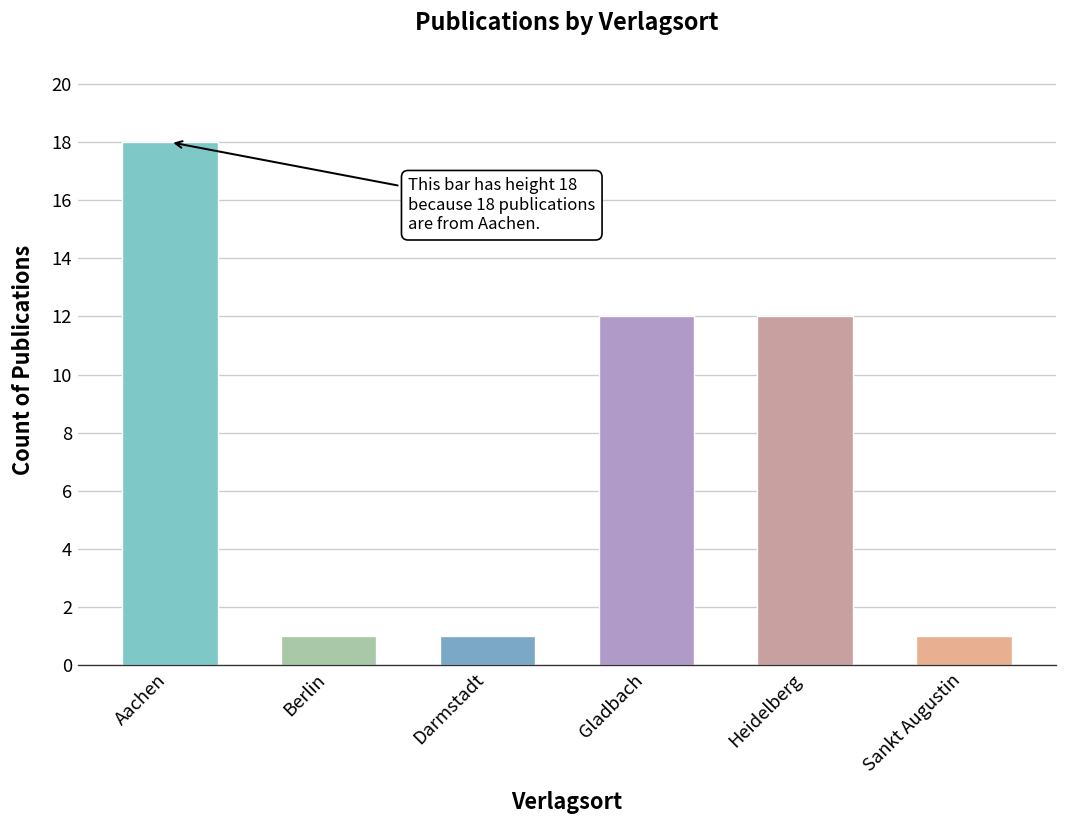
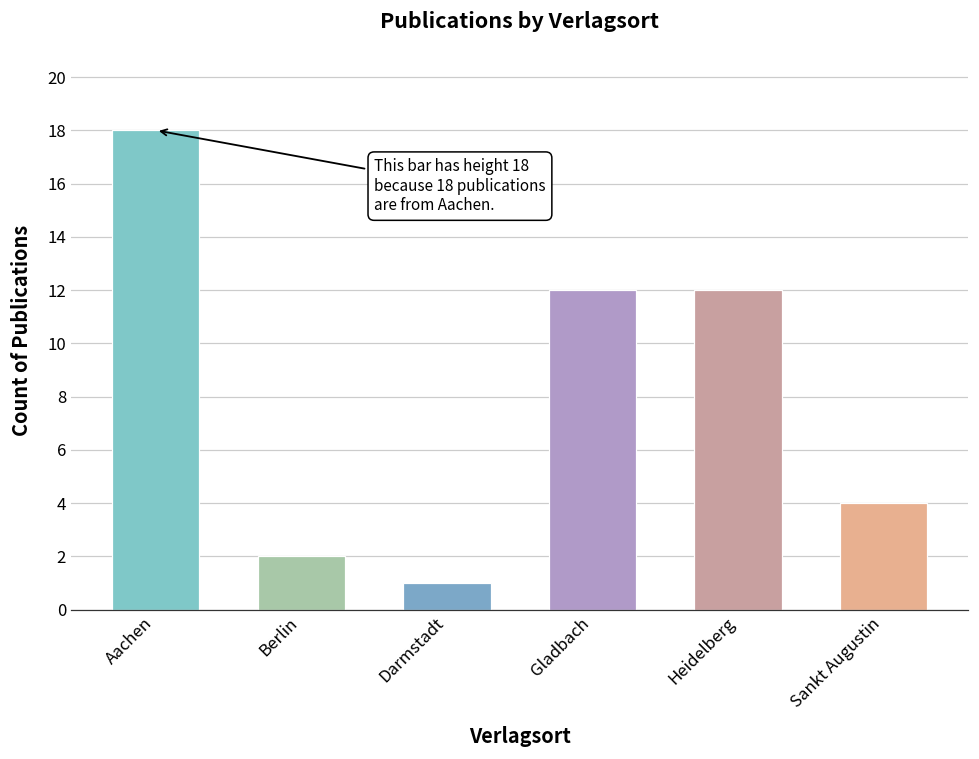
Berlin: 1 -> 2
Sankt Augustin: 1 -> 4
